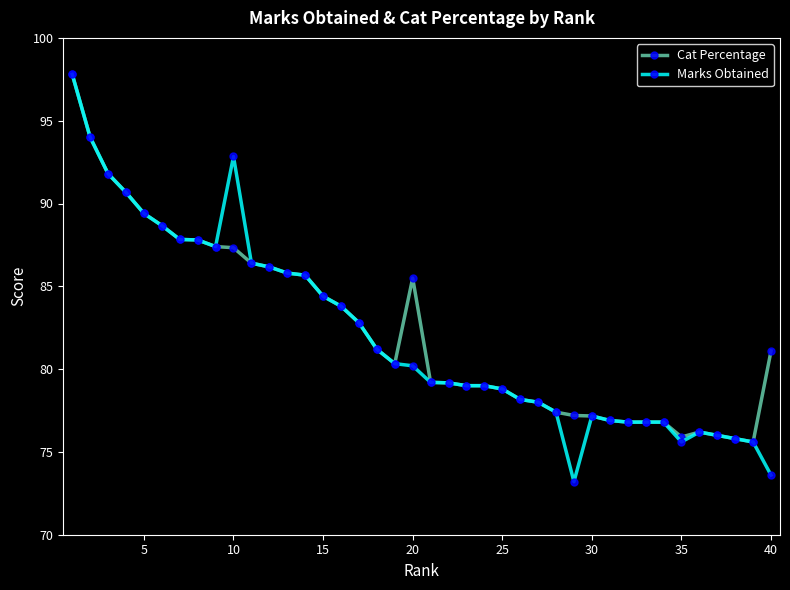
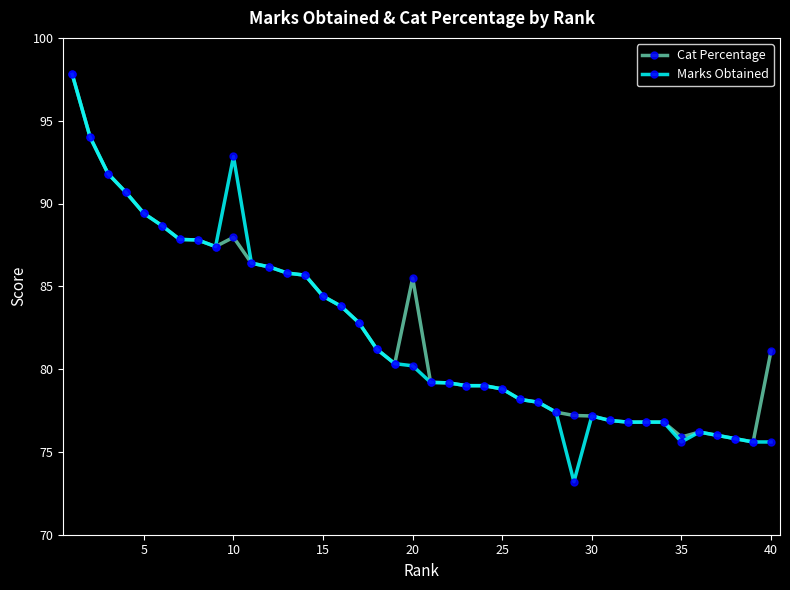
Cat Percentage, 10: 87.3 -> 88.0
Marks Obtained, 40: 73.6 -> 75.6
